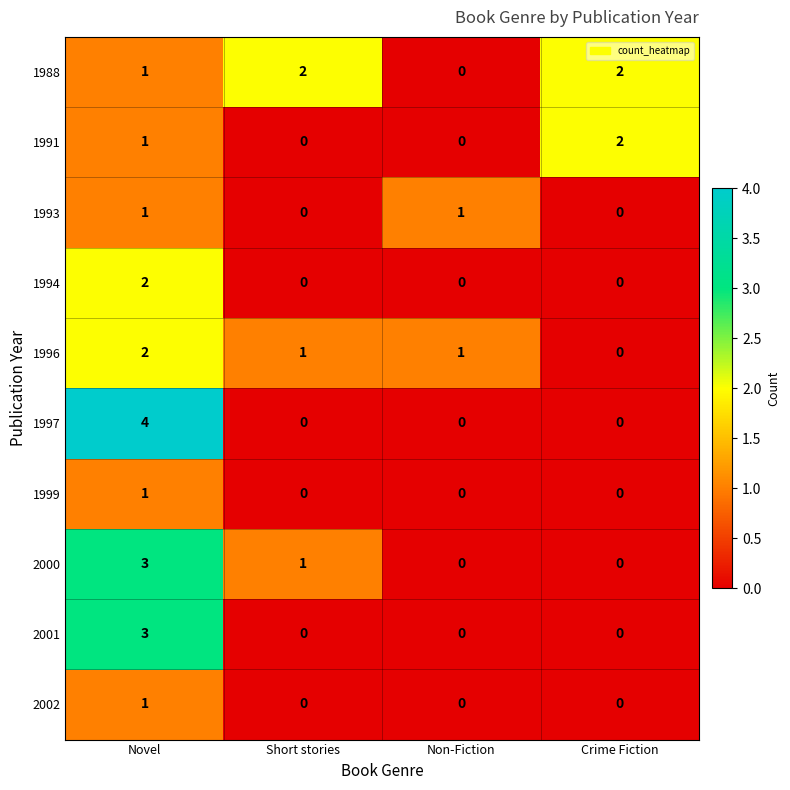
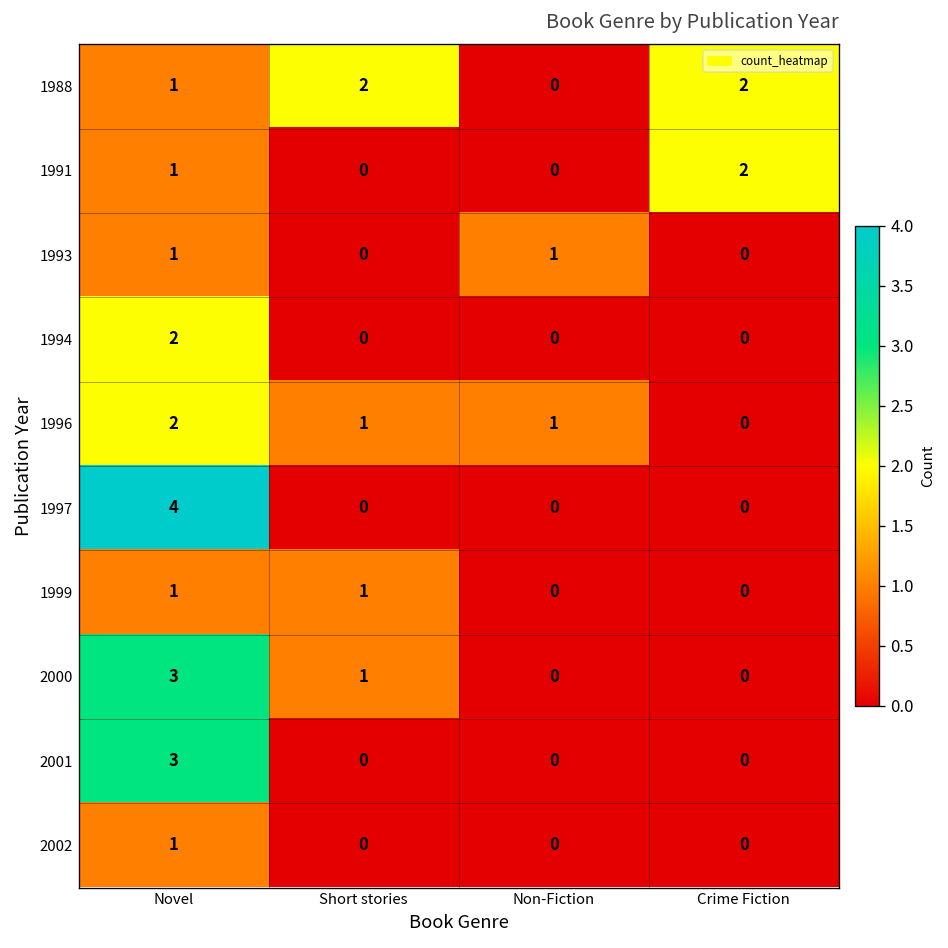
1999, Short stories: 0 -> 1
